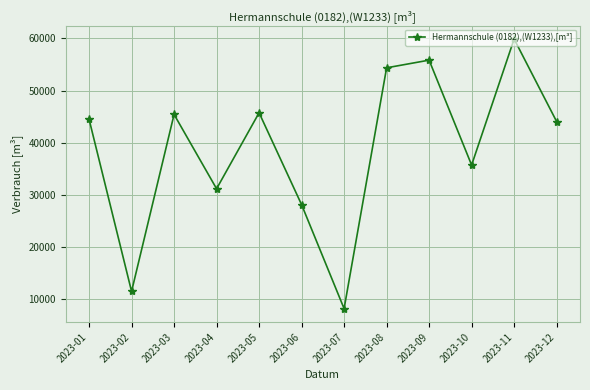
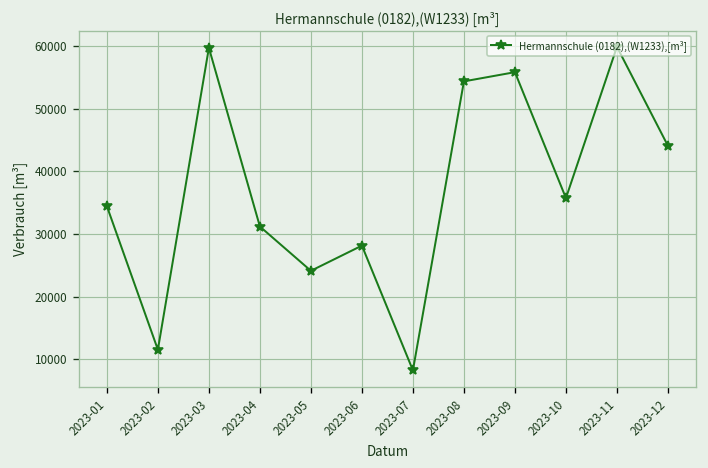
2023-01: 45000 -> 34000
2023-03: 45000 -> 60000
2023-05: 46000 -> 24000
